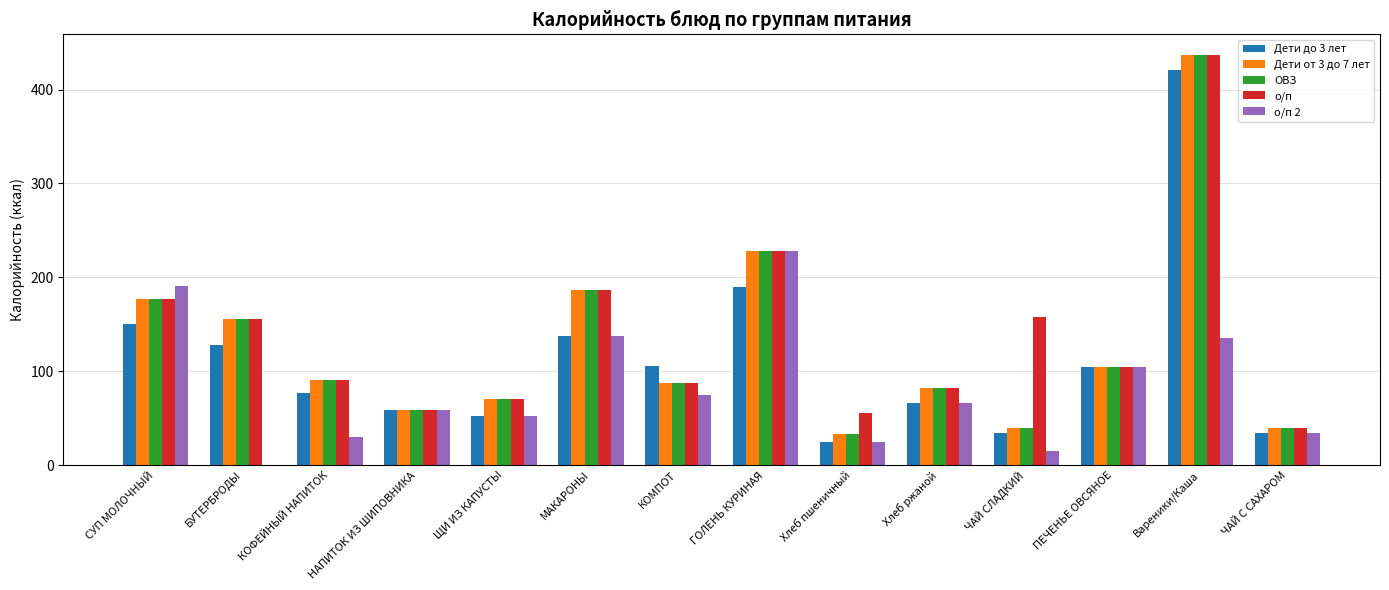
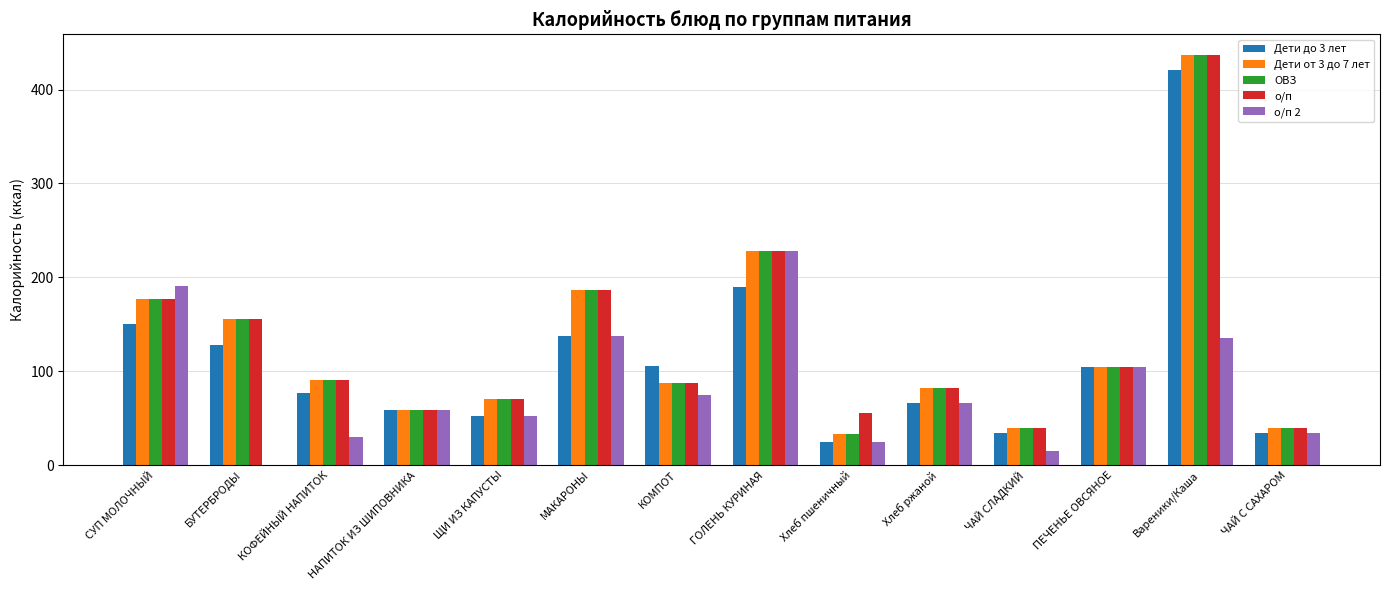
о/п, ЧАЙ СЛАДКИЙ: 160 -> 40
